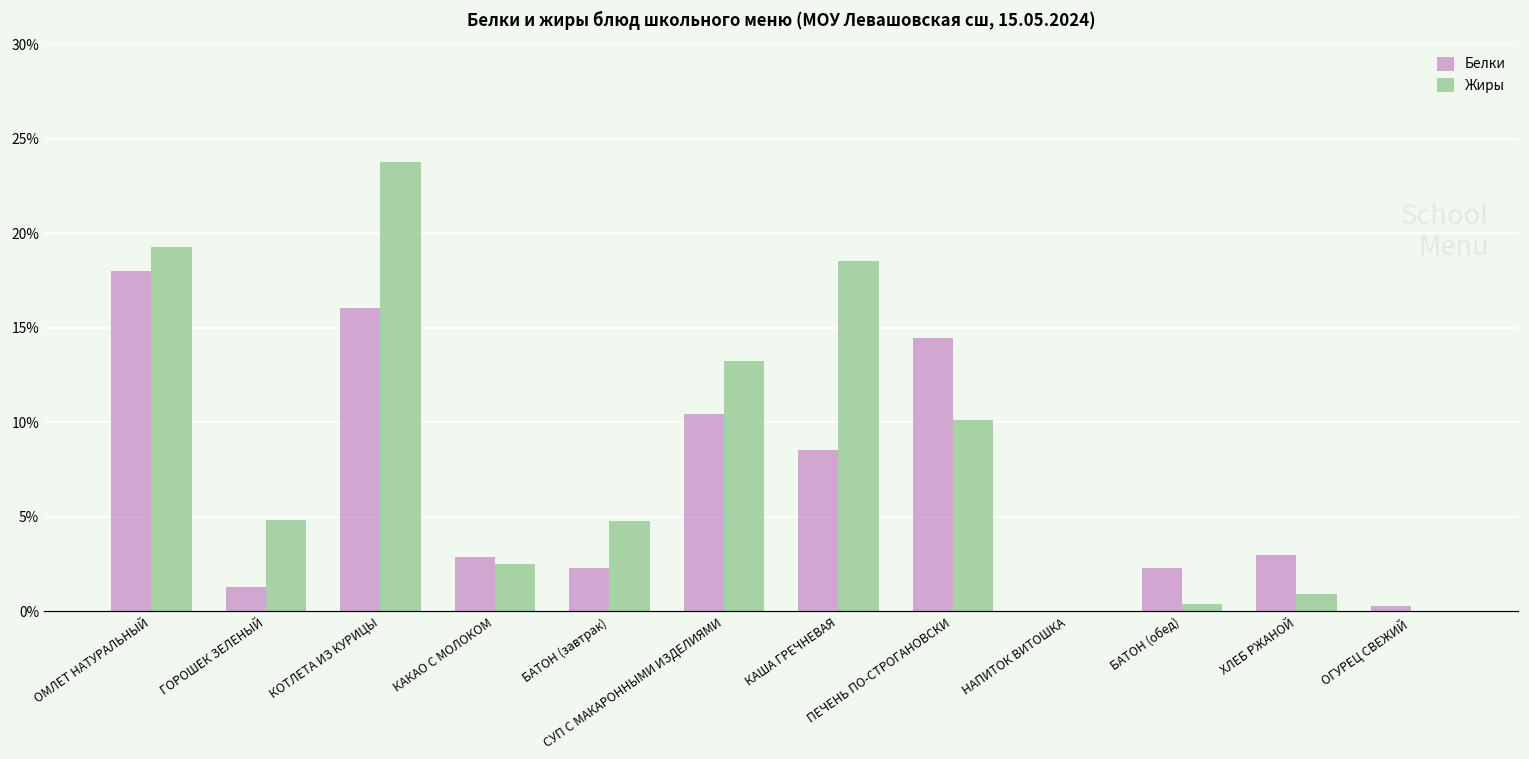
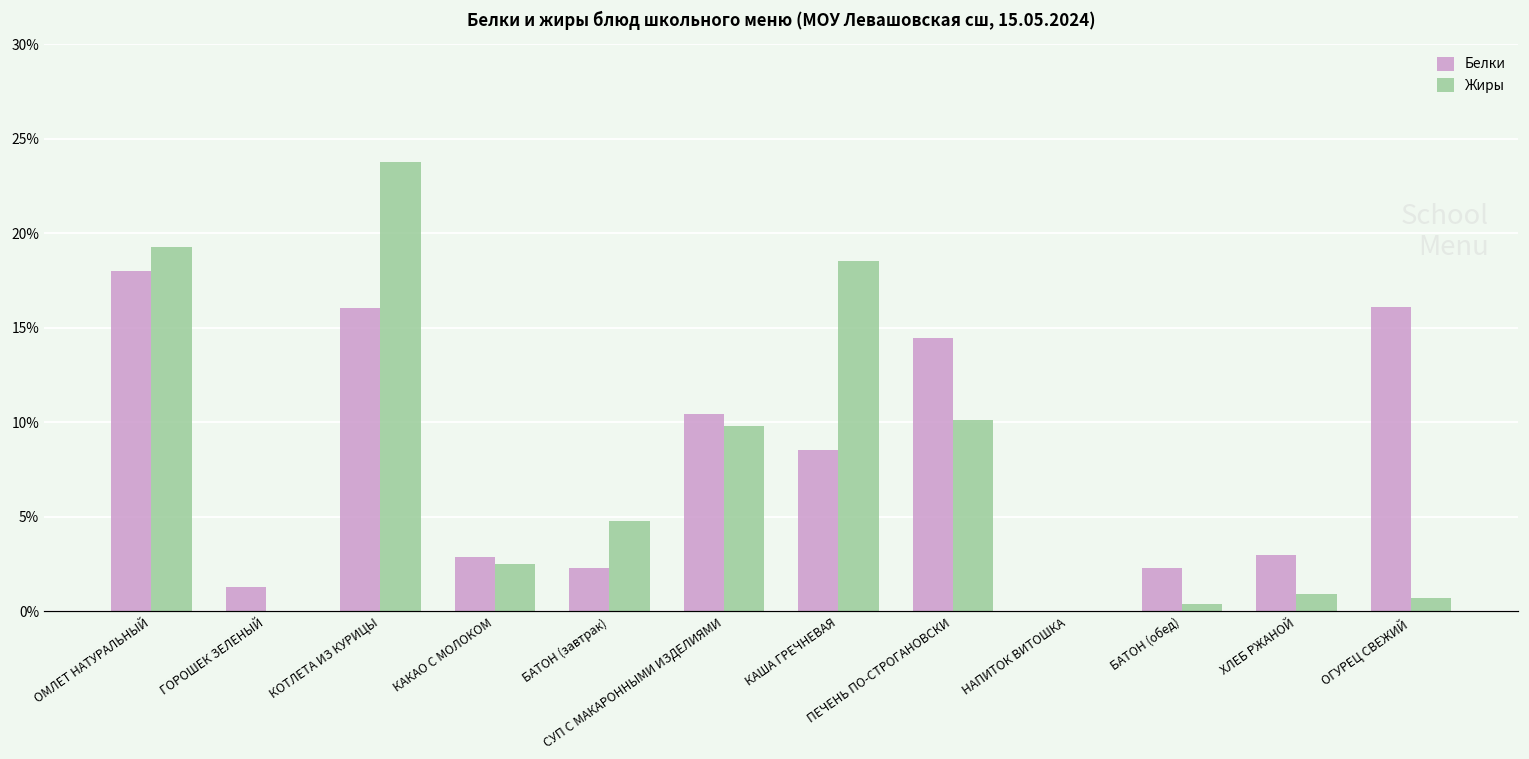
Жиры, ГОРОШЕК ЗЕЛЕНЫЙ: 4.8% -> 0.0%
Жиры, СУП С МАКАРОННЫМИ ИЗДЕЛИЯМИ: 13.3% -> 9.8%
Белки, ОГУРЕЦ СВЕЖИЙ: 0.3% -> 16.1%
Жиры, ОГУРЕЦ СВЕЖИЙ: 0.1% -> 0.7%
